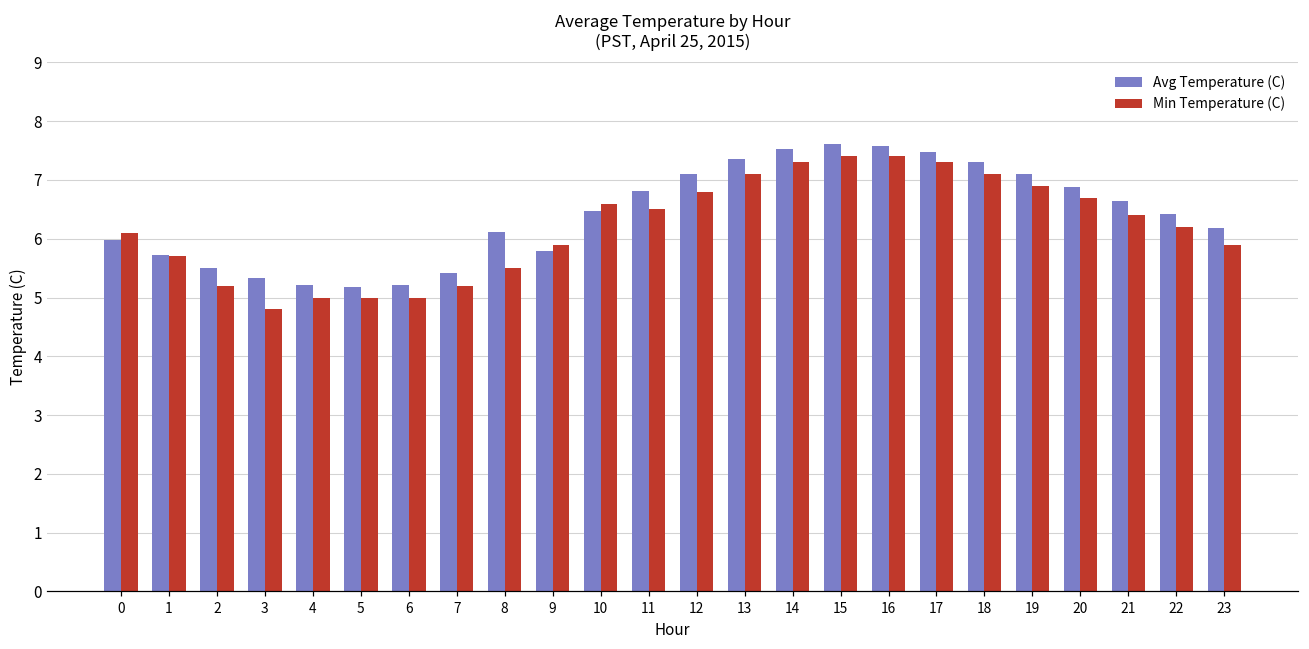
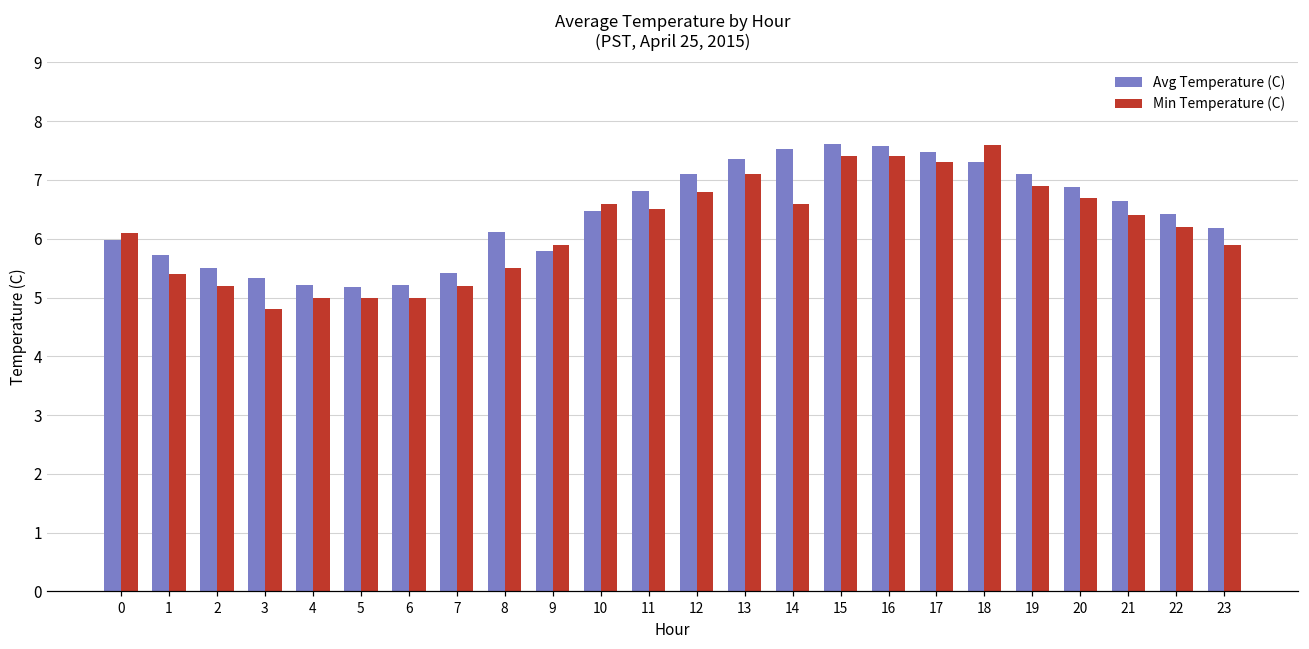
Min Temperature (C), 1: 5.7 -> 5.4
Min Temperature (C), 14: 7.3 -> 6.6
Min Temperature (C), 18: 7.1 -> 7.6
